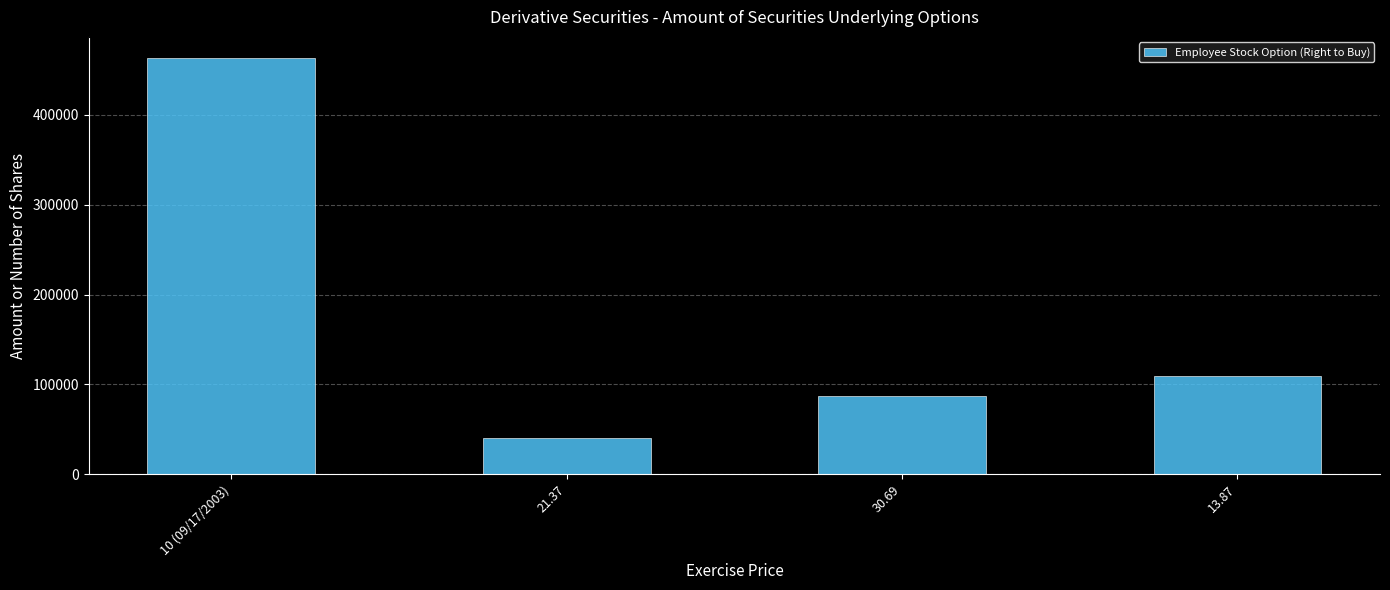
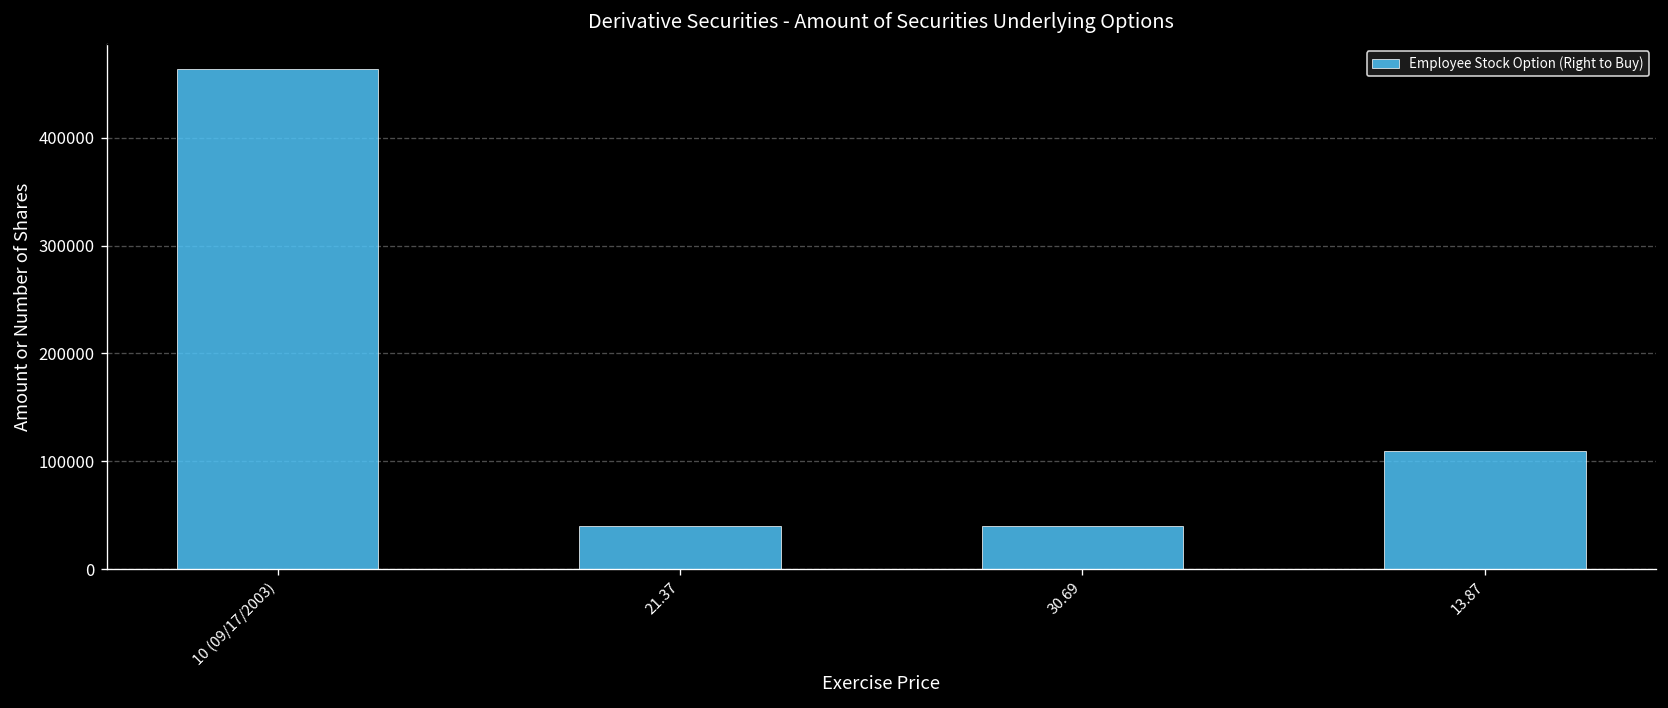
30.69: 90000 -> 40000
